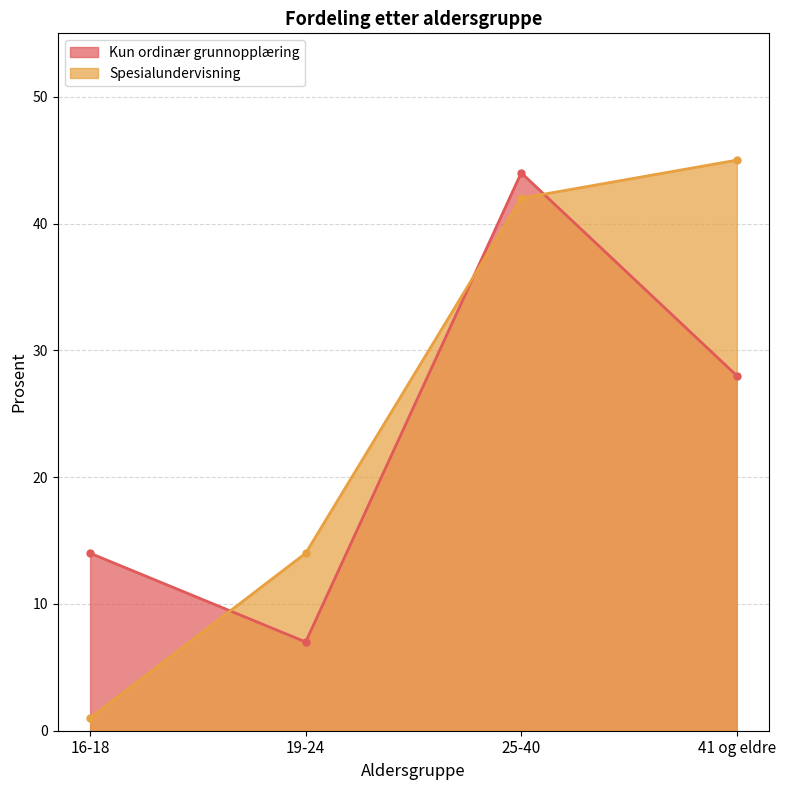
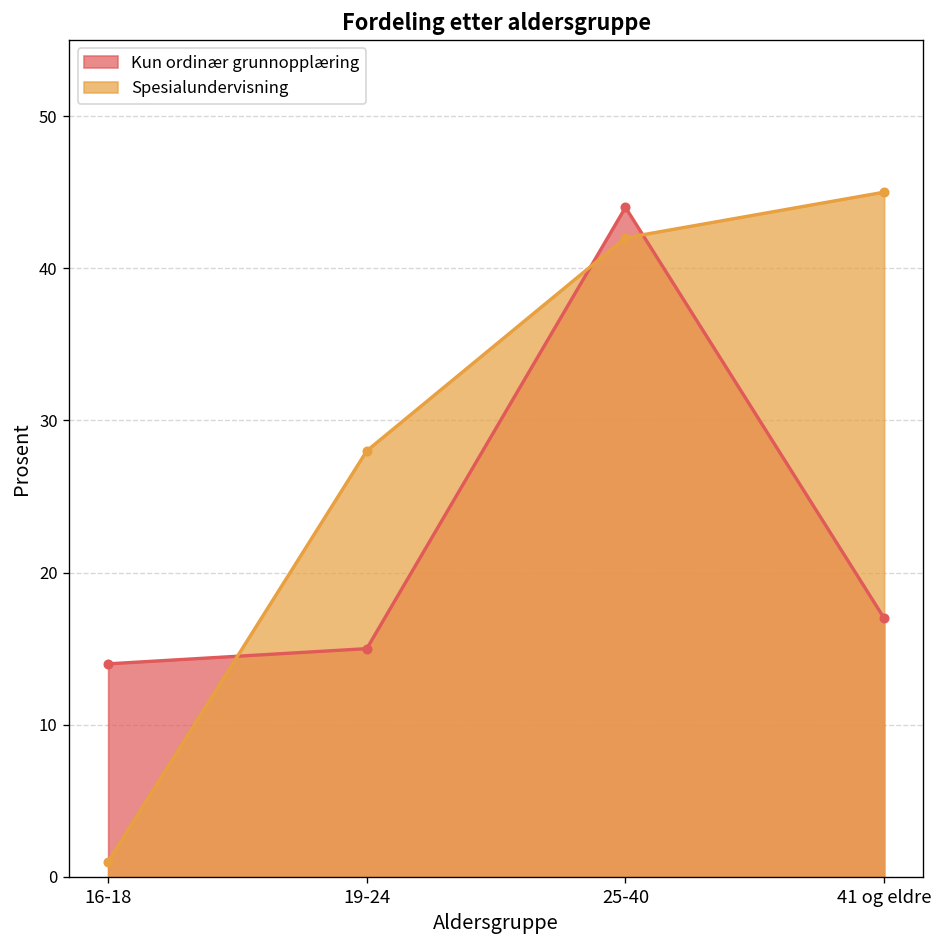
Kun ordinær grunnopplæring, 19-24: 7 -> 15
Spesialundervisning, 19-24: 14 -> 28
Kun ordinær grunnopplæring, 41 og eldre: 28 -> 17
